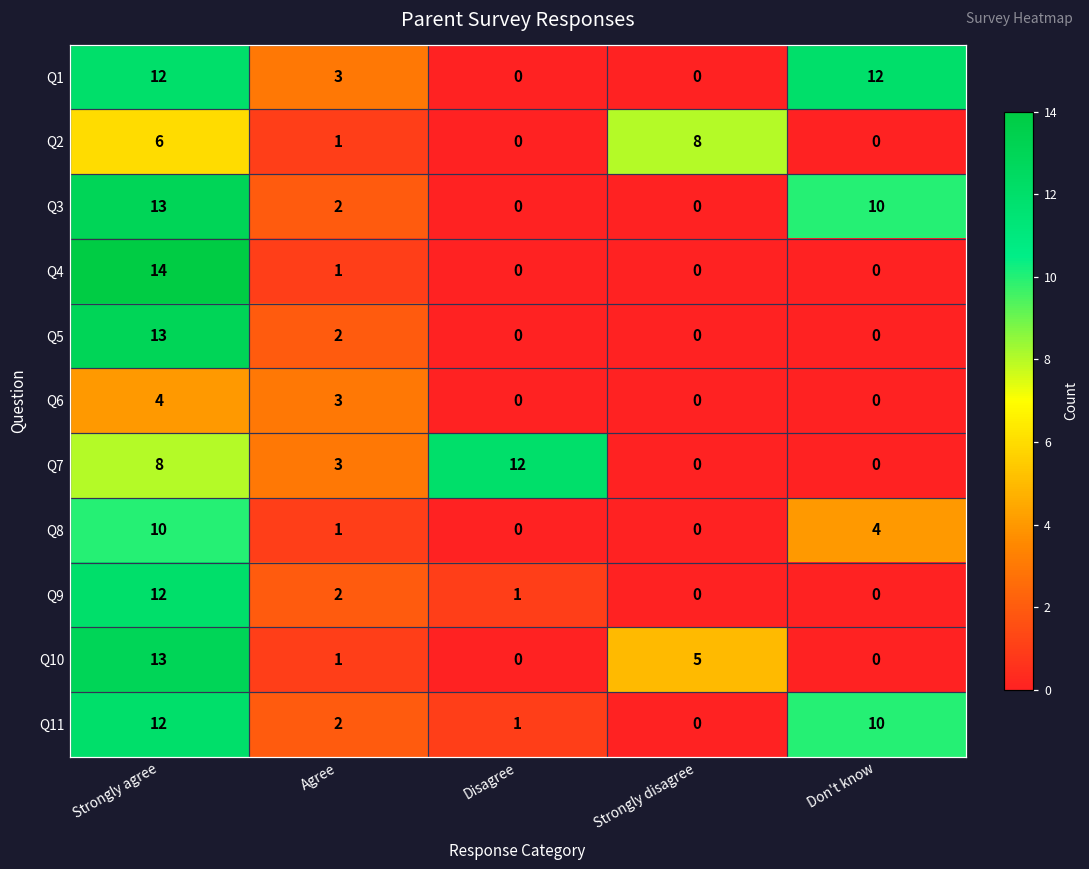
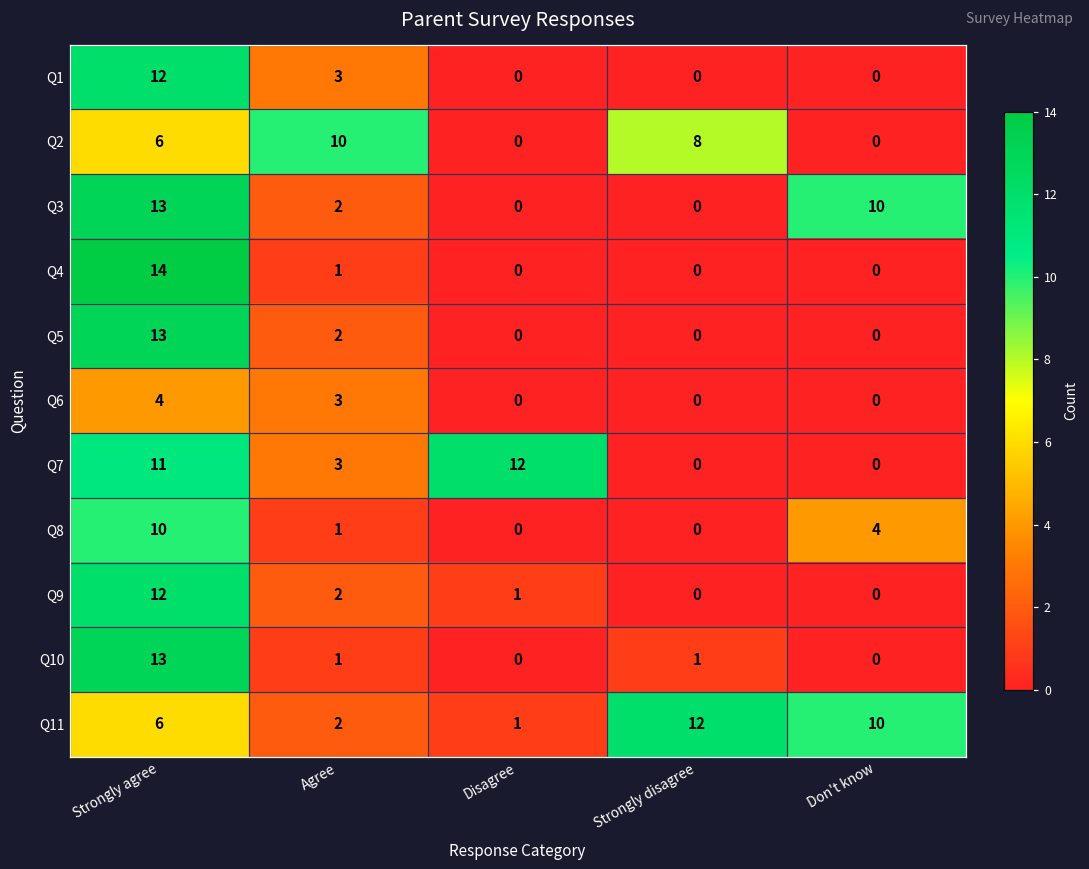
Q1, Don't know: 12 -> 0
Q2, Agree: 1 -> 10
Q7, Strongly agree: 8 -> 11
Q10, Strongly disagree: 5 -> 1
Q11, Strongly agree: 12 -> 6
Q11, Strongly disagree: 0 -> 12
